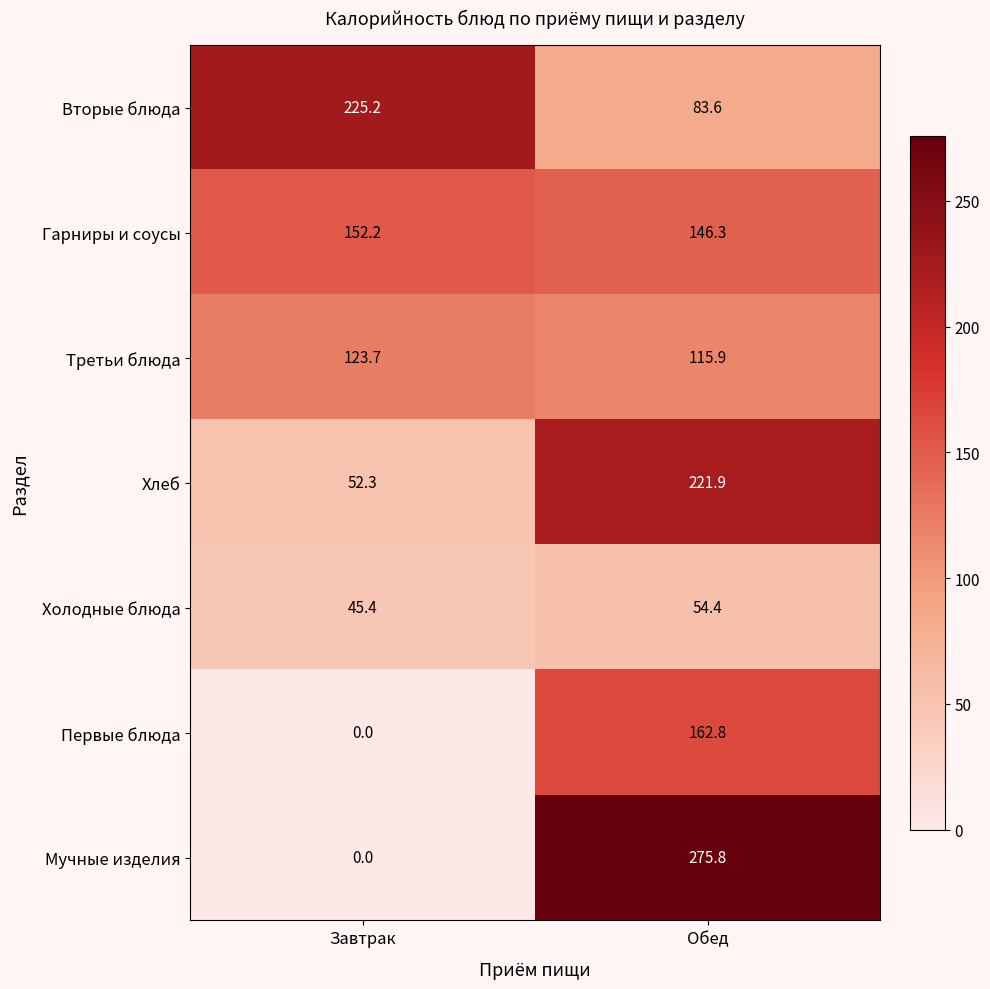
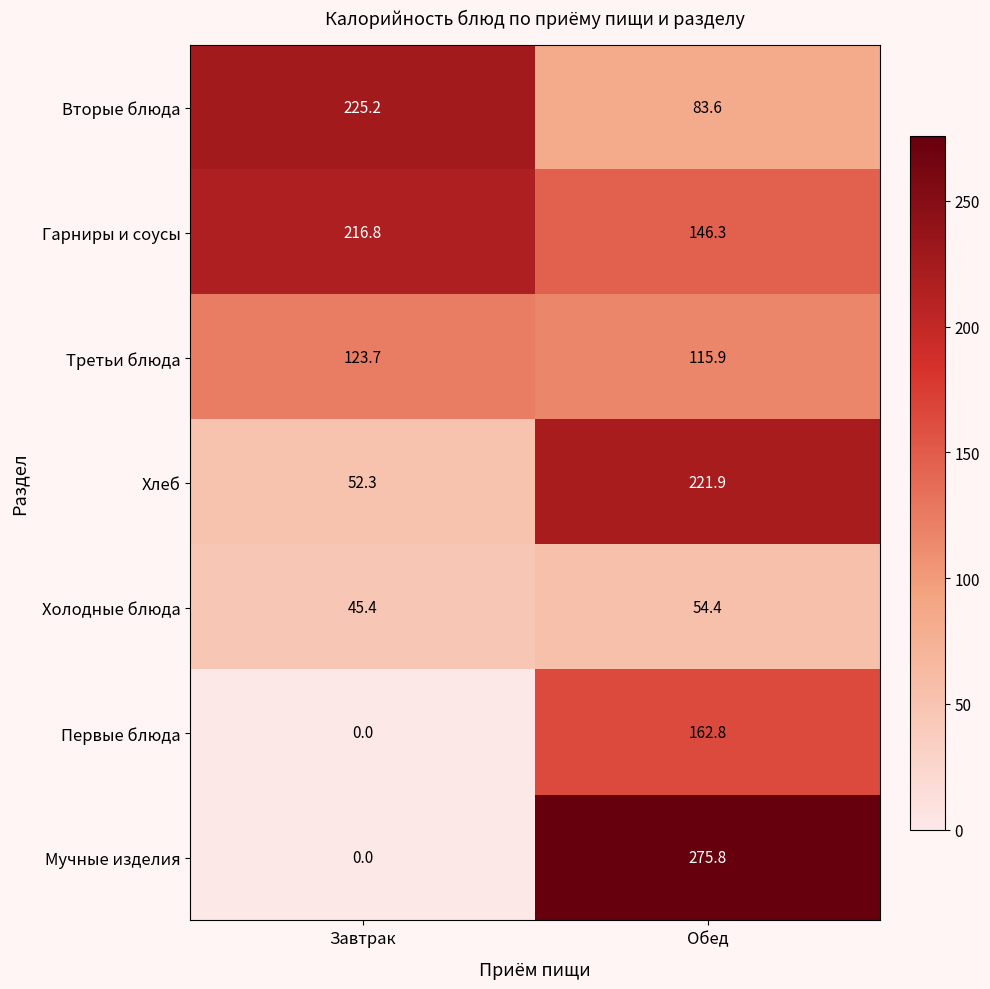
Гарниры и соусы, Завтрак: 152.2 -> 216.8
